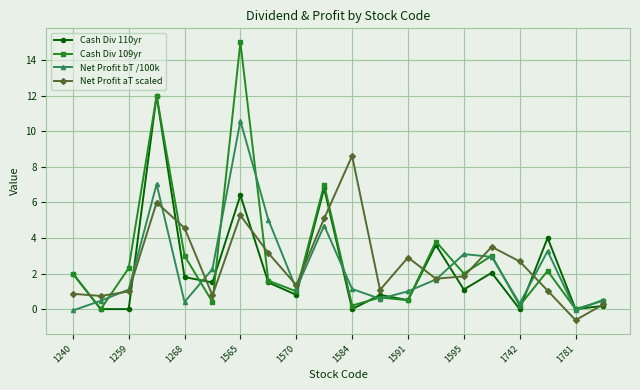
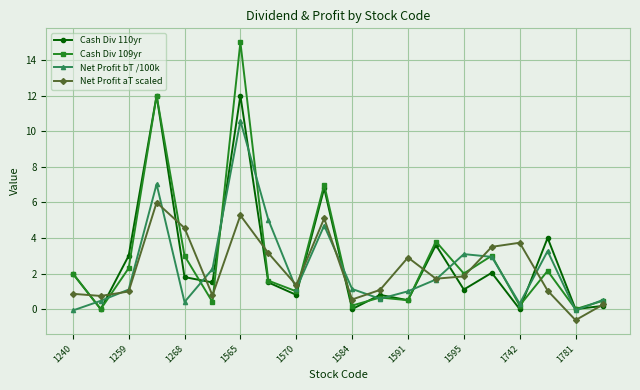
Cash Div 110yr, 1259: 0 -> 3
Cash Div 110yr, 1565: 6.4 -> 12.0
Net Profit aT scaled, 1584: 8.6 -> 0.5
Net Profit aT scaled, 1742: 2.7 -> 3.7
